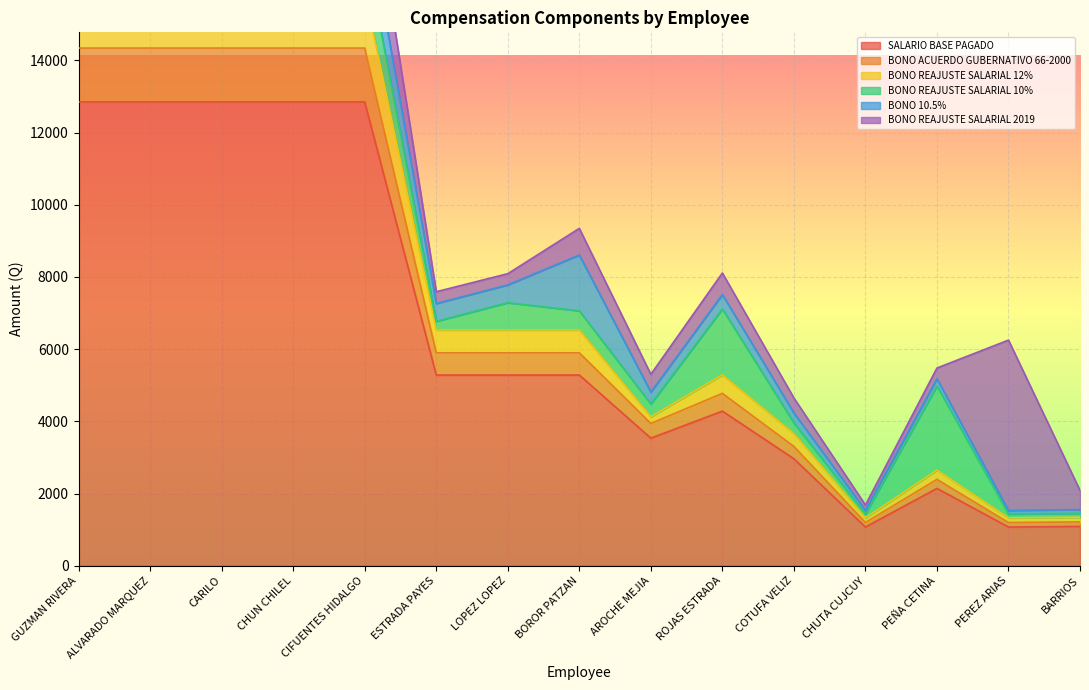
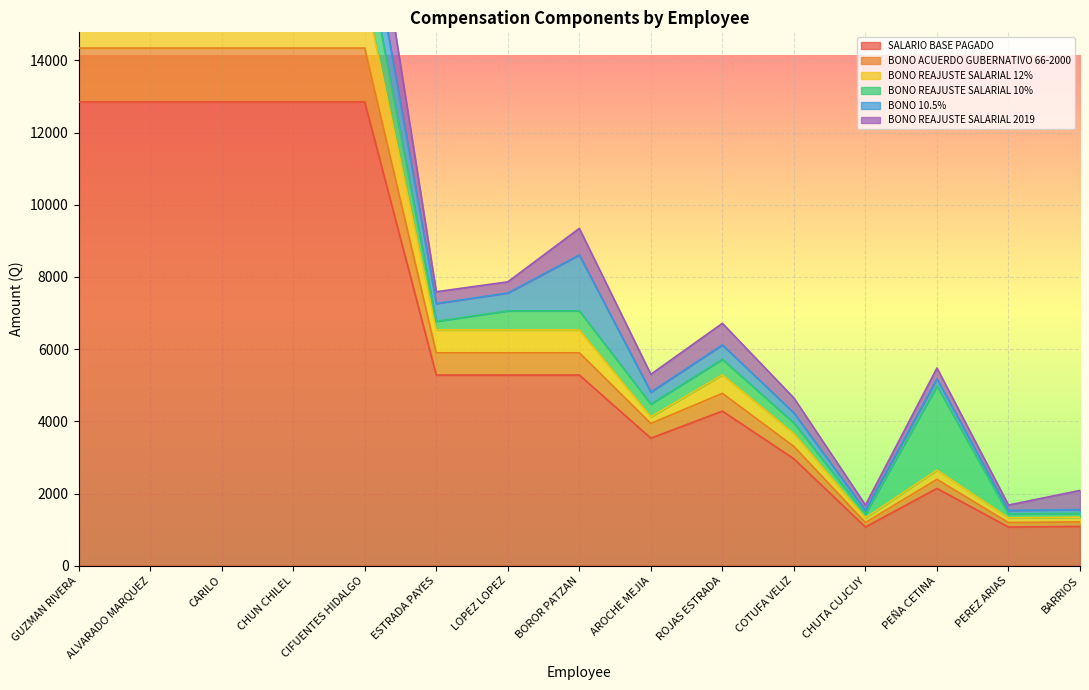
BONO REAJUSTE SALARIAL 10%, LOPEZ LOPEZ: 800 -> 500
BONO REAJUSTE SALARIAL 10%, ROJAS ESTRADA: 1800 -> 400
BONO REAJUSTE SALARIAL 2019, PEREZ ARIAS: 4700 -> 100
